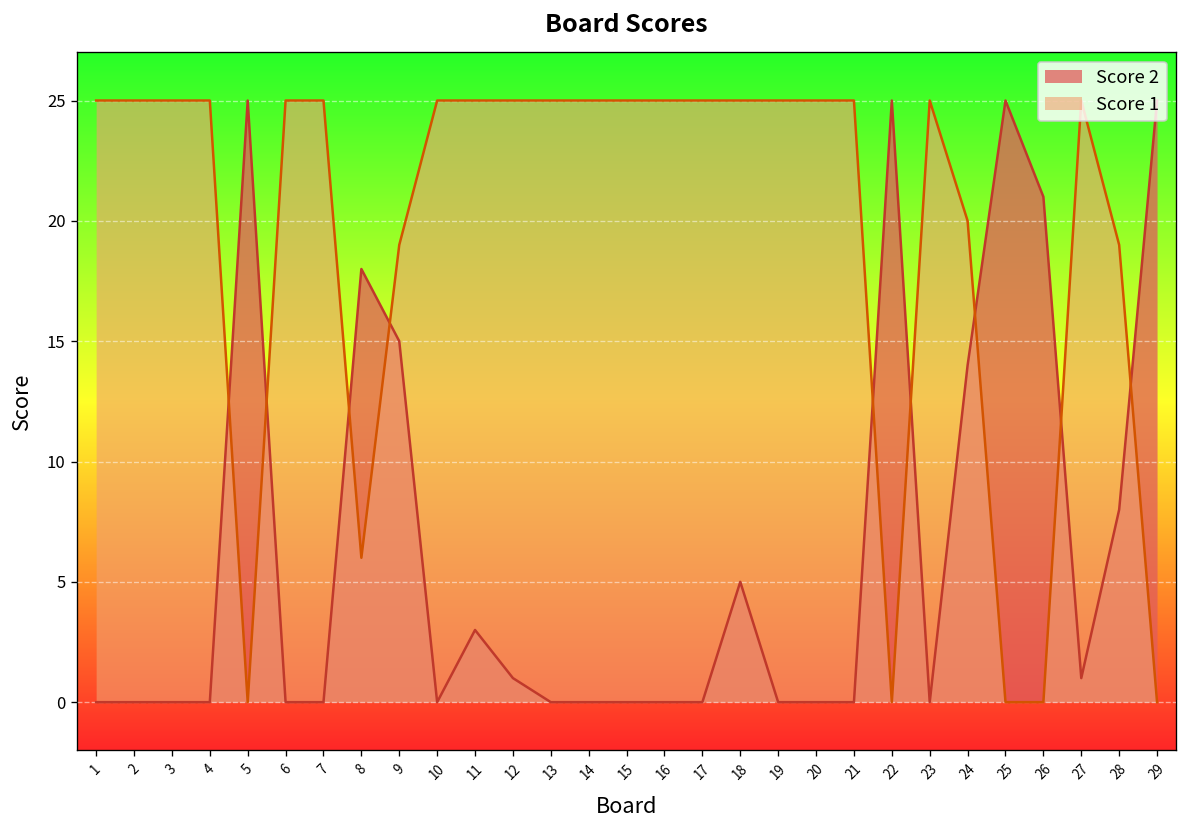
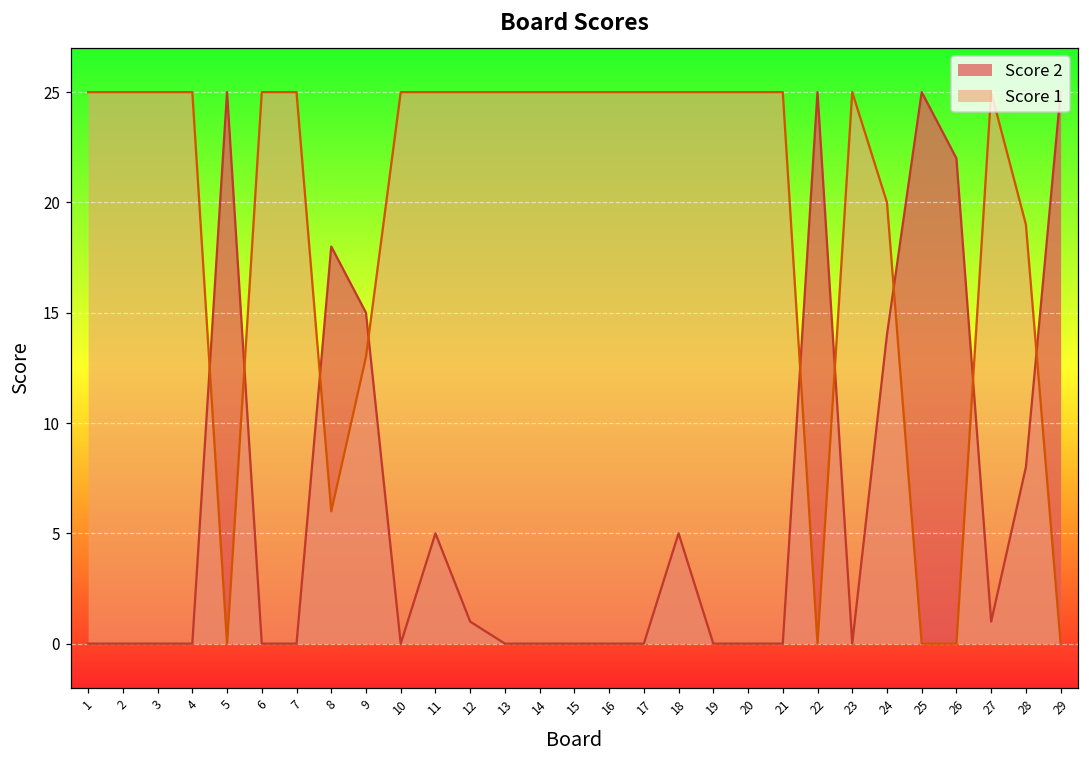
Score 1, 9: 19 -> 13
Score 2, 11: 3 -> 5
Score 2, 26: 21 -> 22
